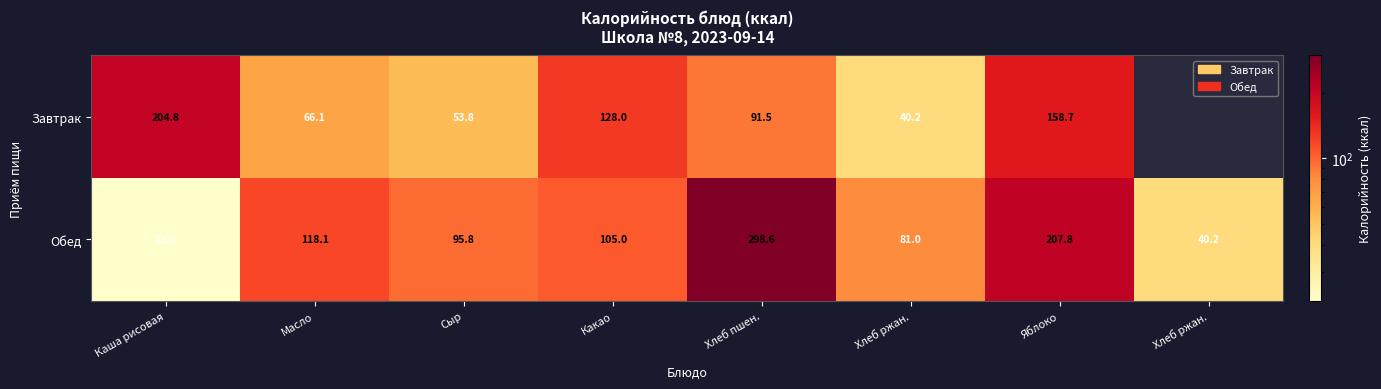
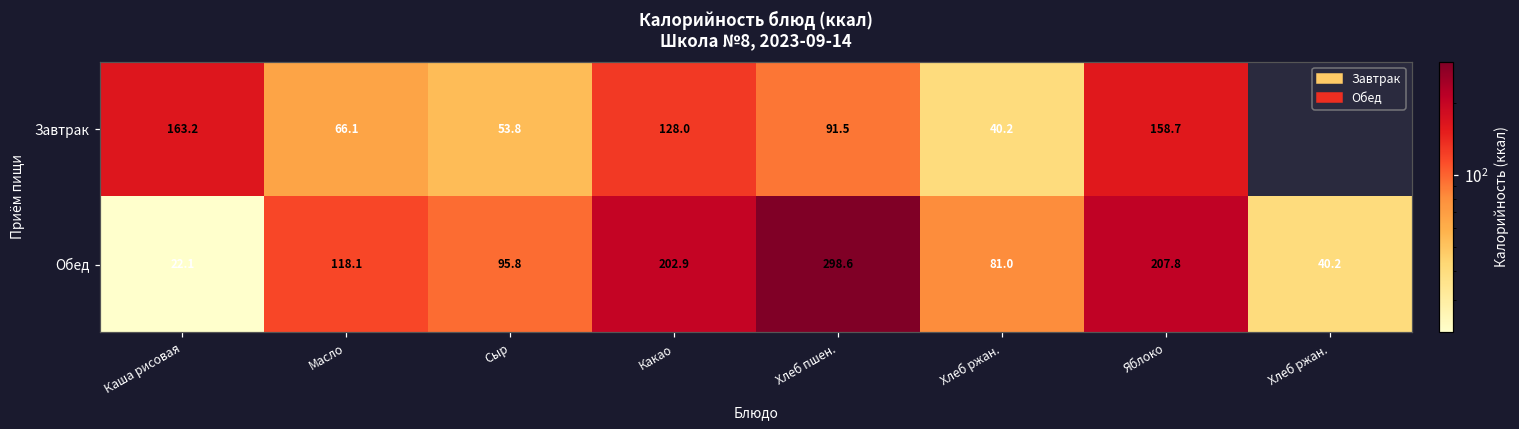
Завтрак, Каша рисовая: 204.8 -> 163.2
Обед, Какао: 105.0 -> 202.9
